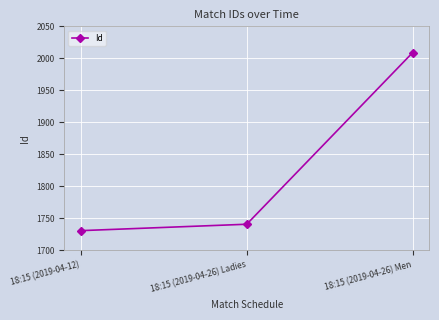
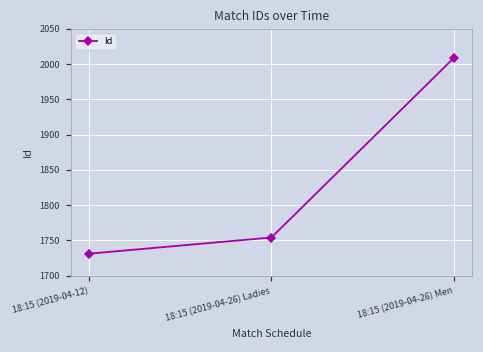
18:15 (2019-04-26) Ladies: 1740 -> 1750
